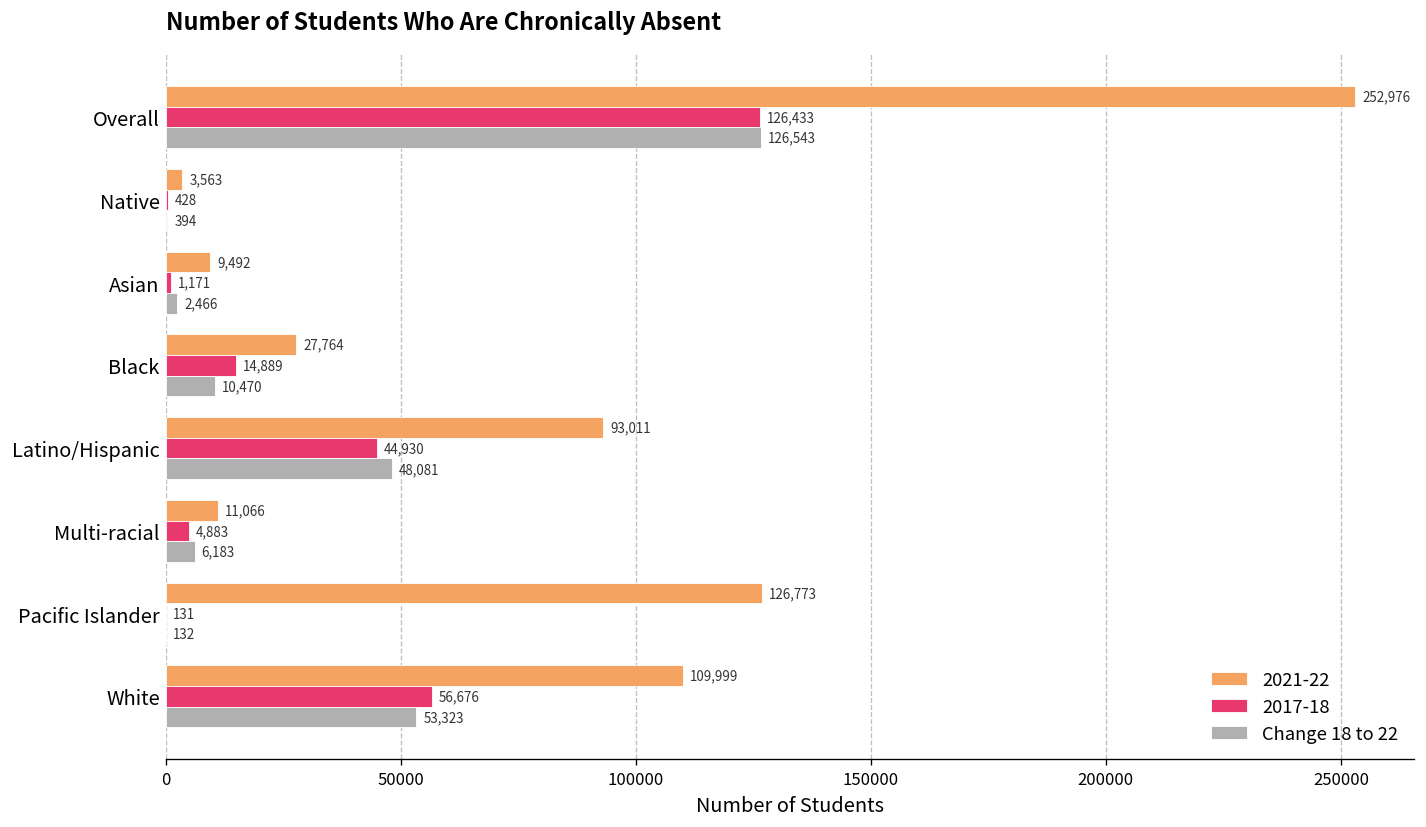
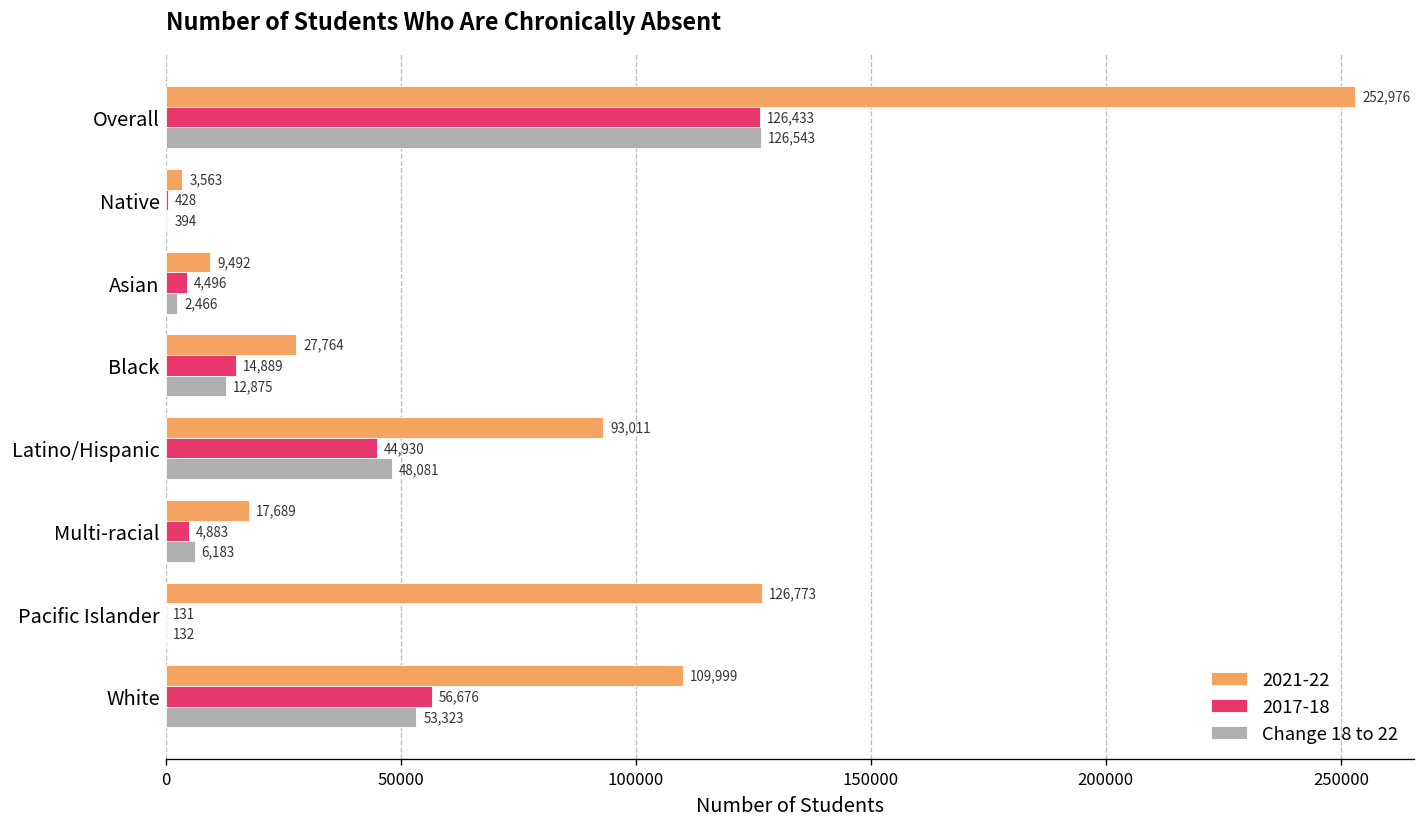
2017-18, Asian: 1,171 -> 4,496
Change 18 to 22, Black: 10,470 -> 12,875
2021-22, Multi-racial: 11,066 -> 17,689
